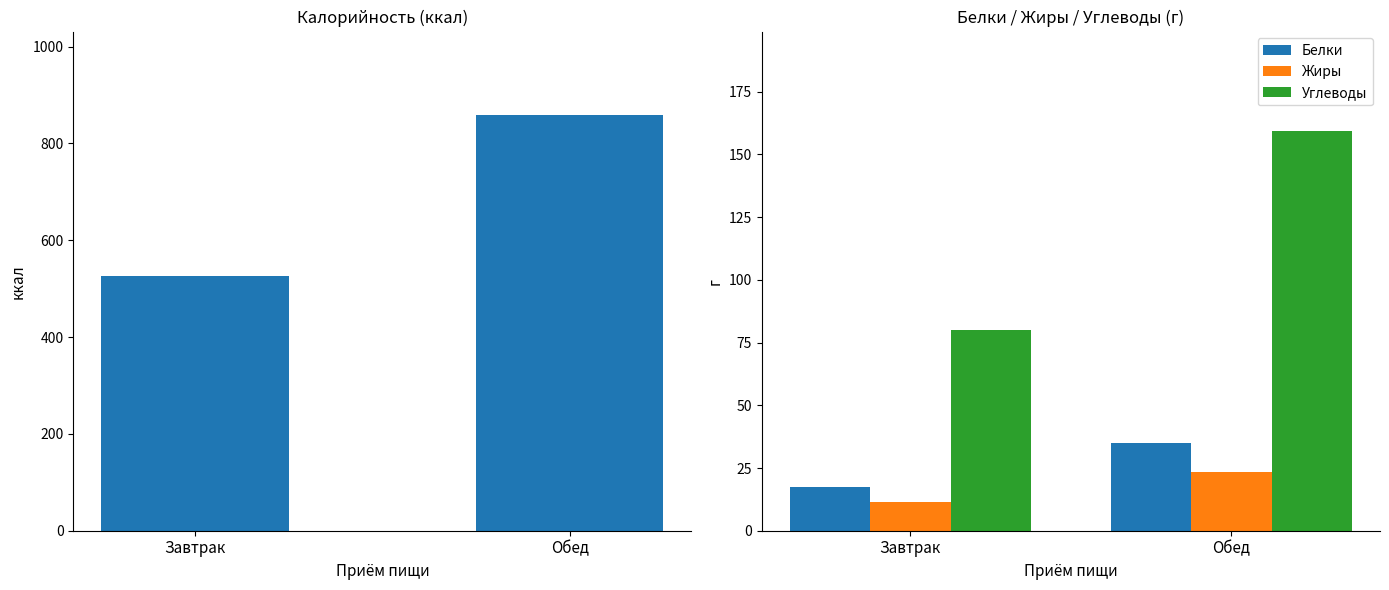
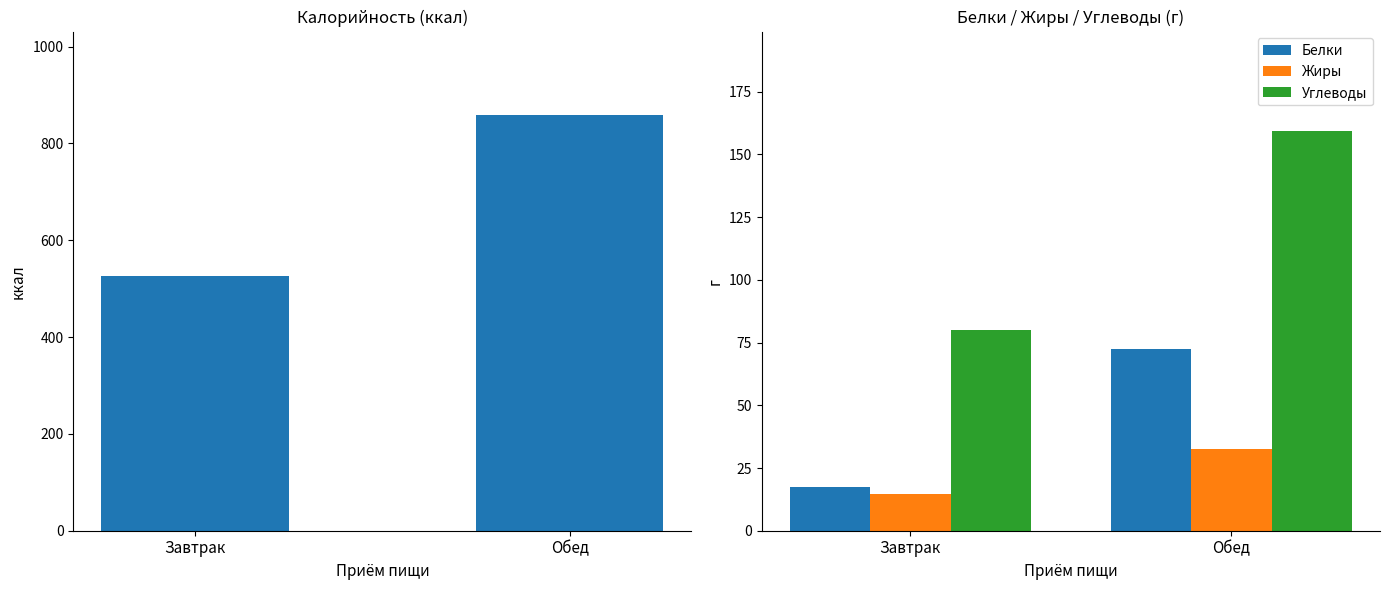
Белки / Жиры / Углеводы (г), Жиры, Завтрак: 12 -> 15
Белки / Жиры / Углеводы (г), Белки, Обед: 35 -> 73
Белки / Жиры / Углеводы (г), Жиры, Обед: 24 -> 33
